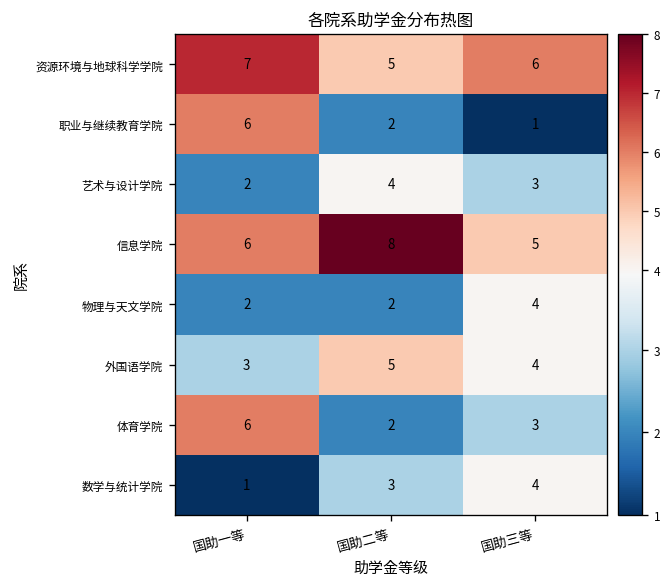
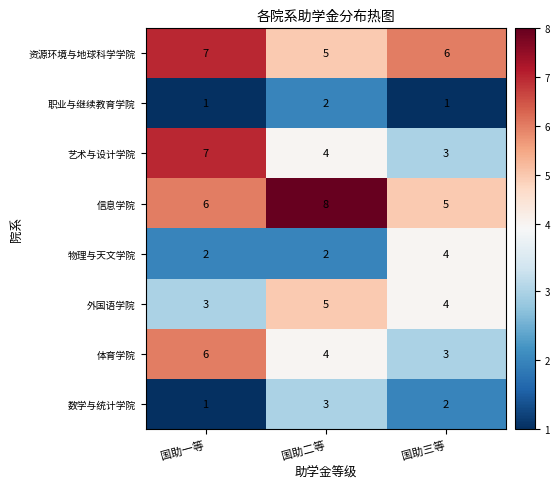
职业与继续教育学院, 国助一等: 6 -> 1
艺术与设计学院, 国助一等: 2 -> 7
体育学院, 国助二等: 2 -> 4
数学与统计学院, 国助三等: 4 -> 2
